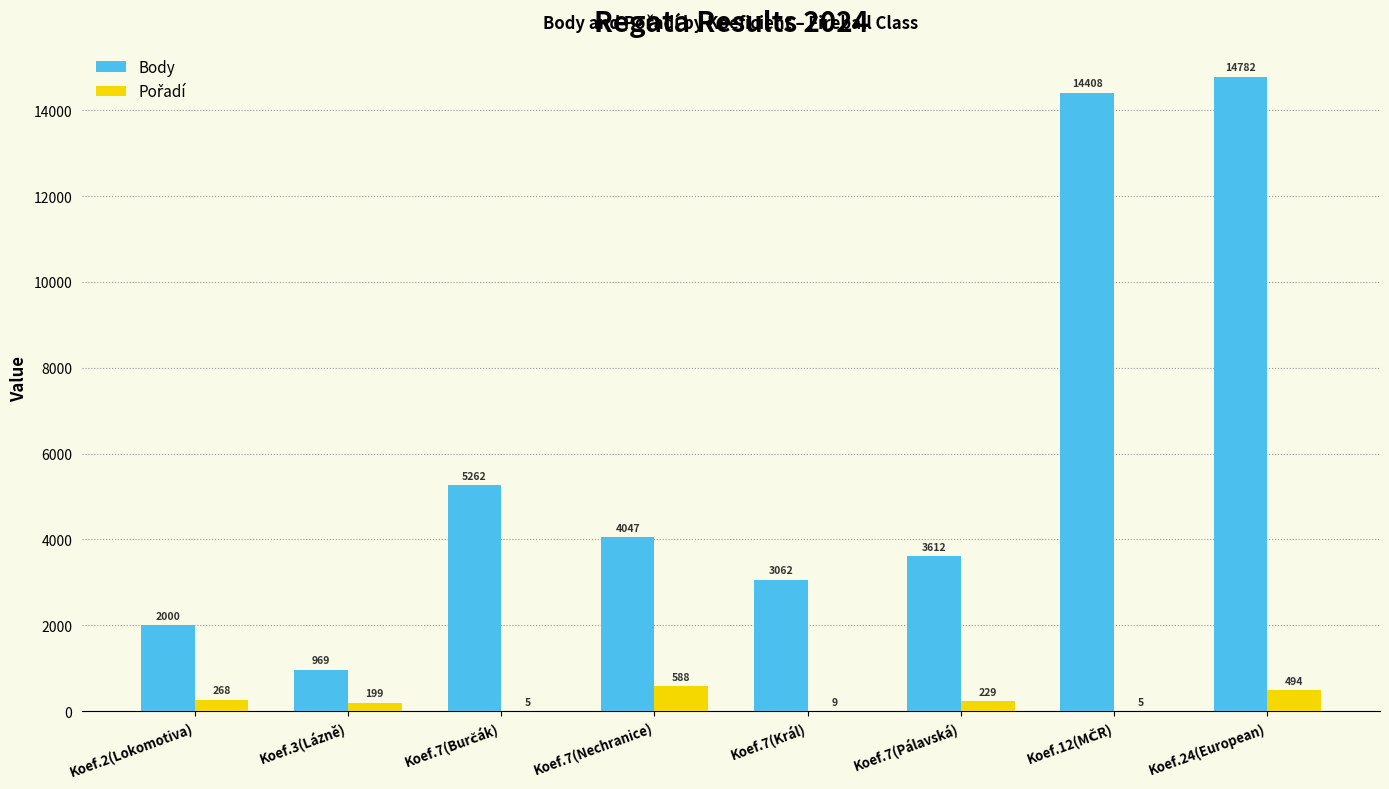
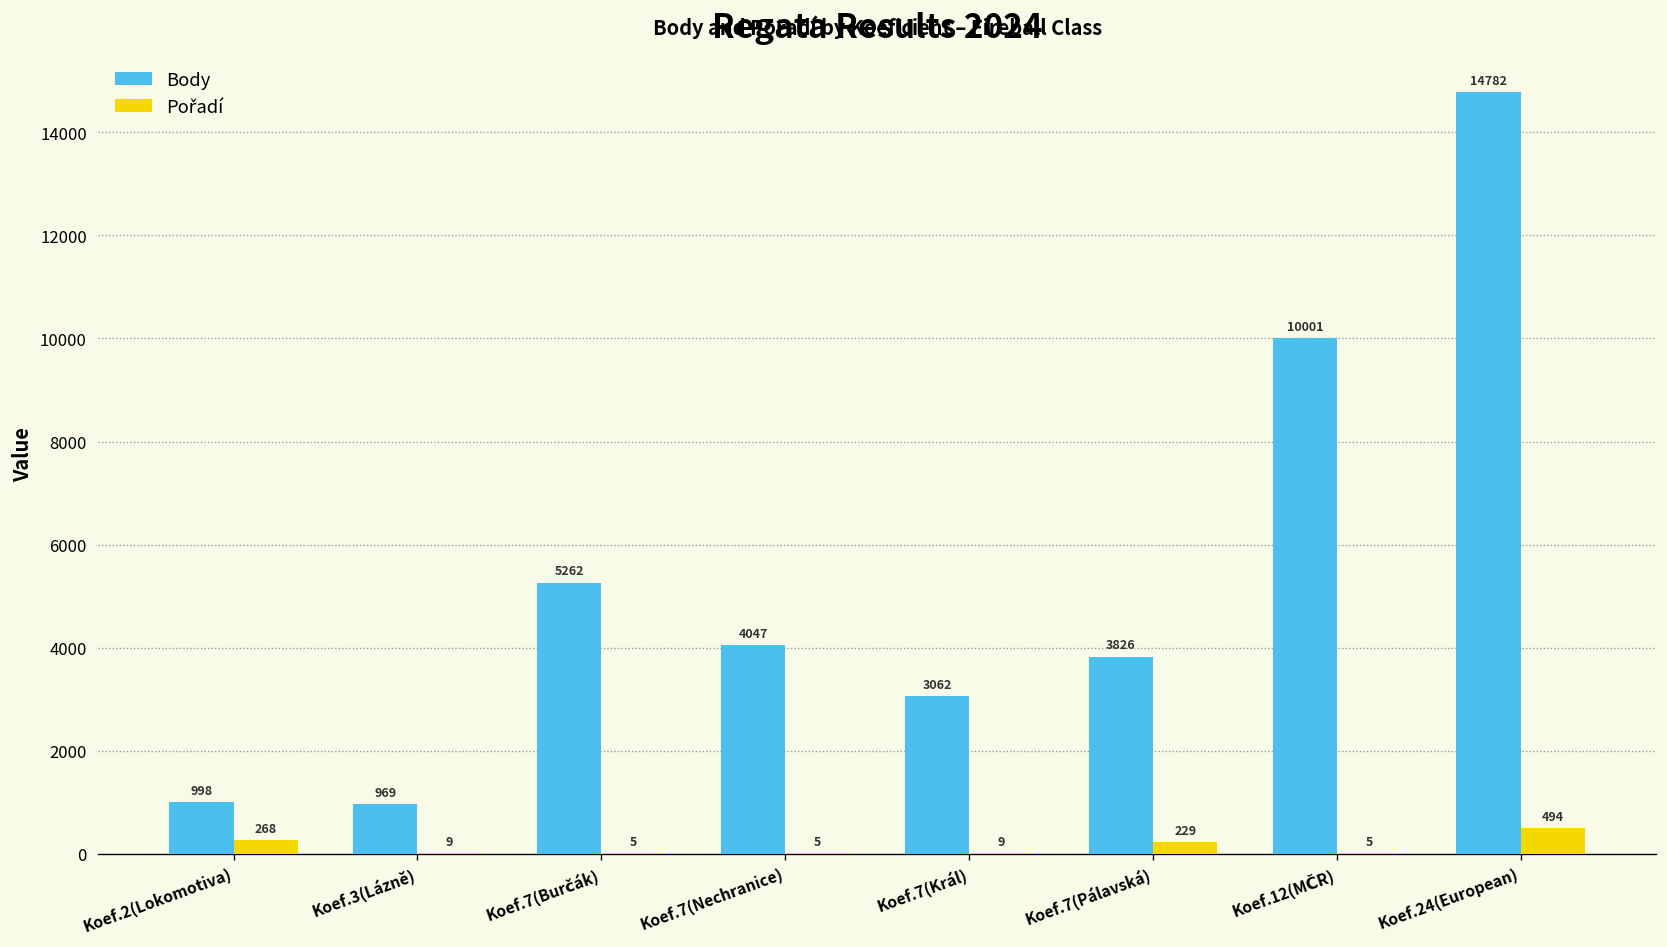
Body, Koef.2(Lokomotiva): 2000 -> 998
Pořadí, Koef.3(Lázně): 199 -> 9
Pořadí, Koef.7(Nechranice): 588 -> 5
Body, Koef.7(Pálavská): 3612 -> 3826
Body, Koef.12(MČR): 14408 -> 10001
